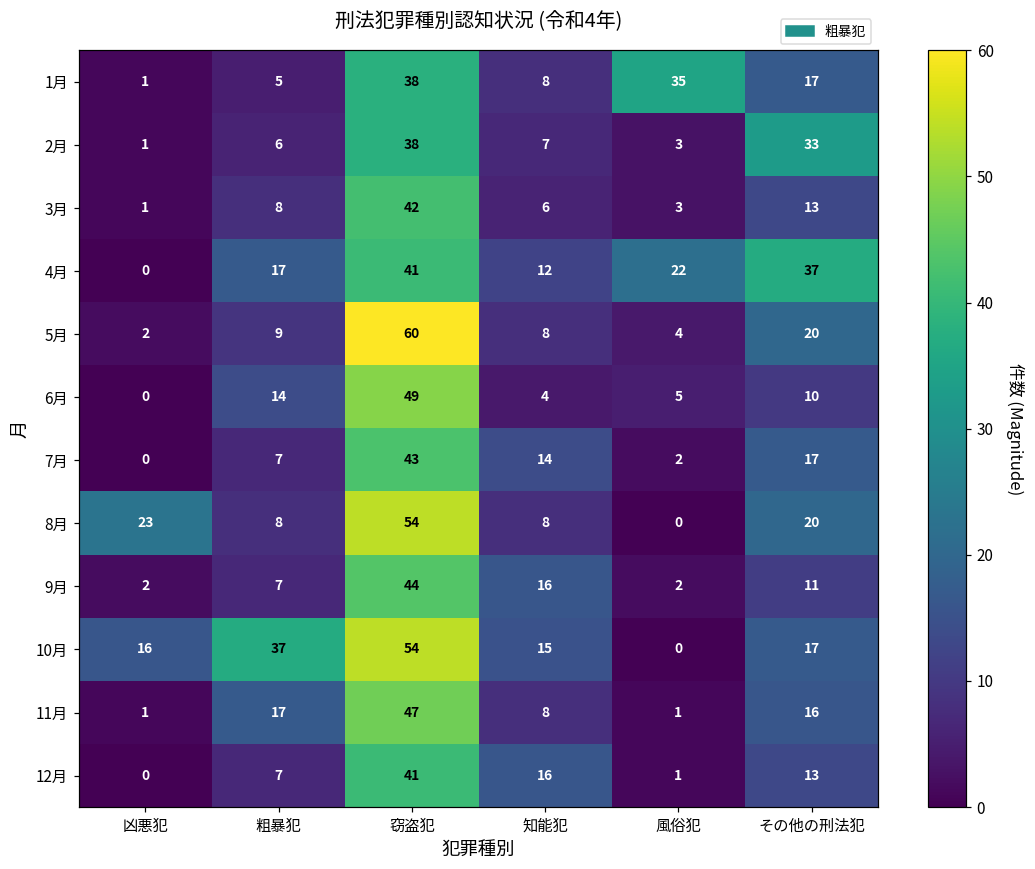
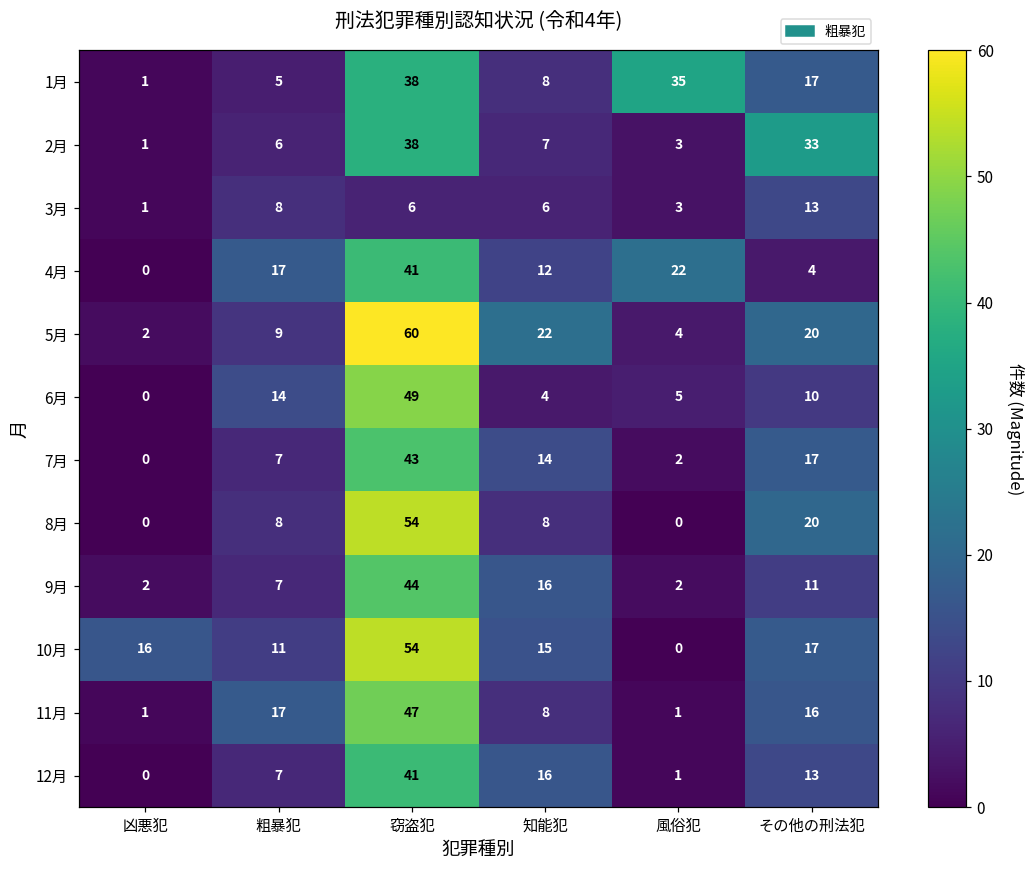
3月, 窃盗犯: 42 -> 6
4月, その他の刑法犯: 37 -> 4
5月, 知能犯: 8 -> 22
8月, 凶悪犯: 23 -> 0
10月, 粗暴犯: 37 -> 11
